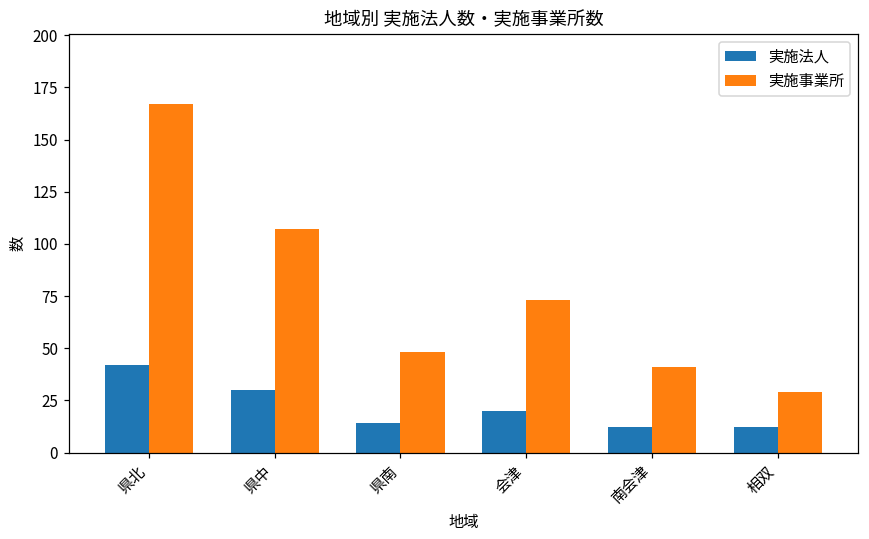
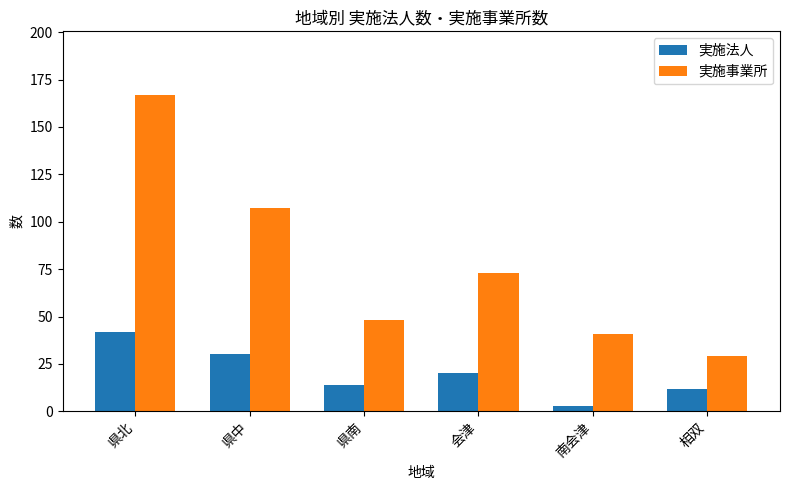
実施法人, 南会津: 12 -> 3
